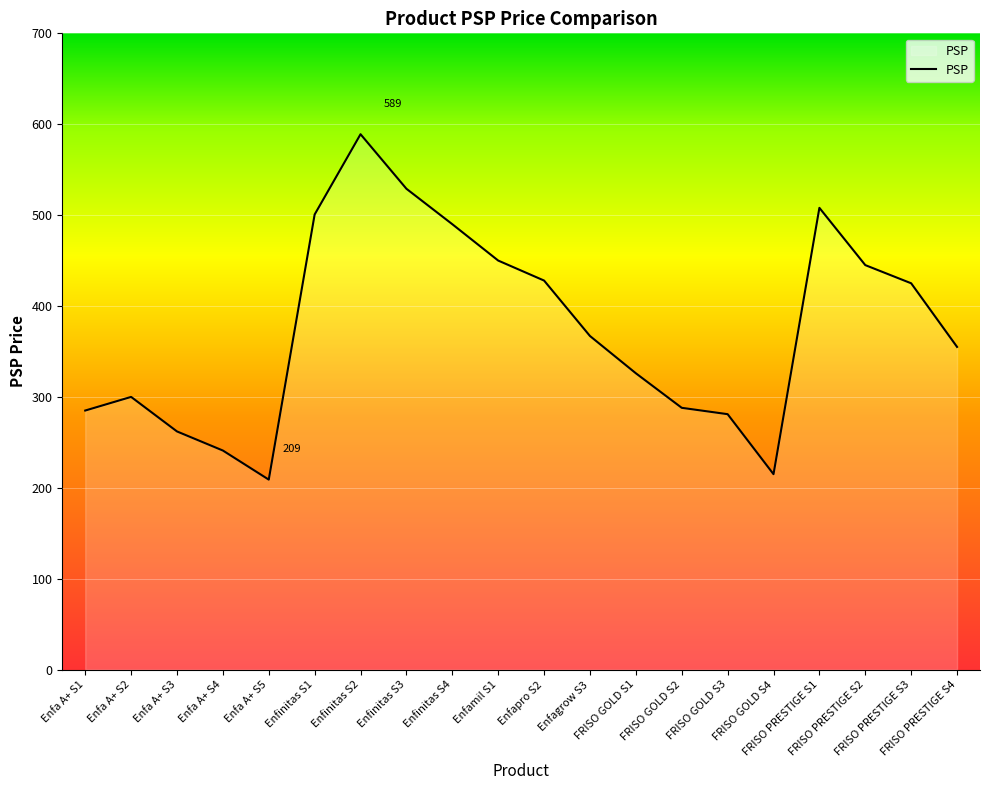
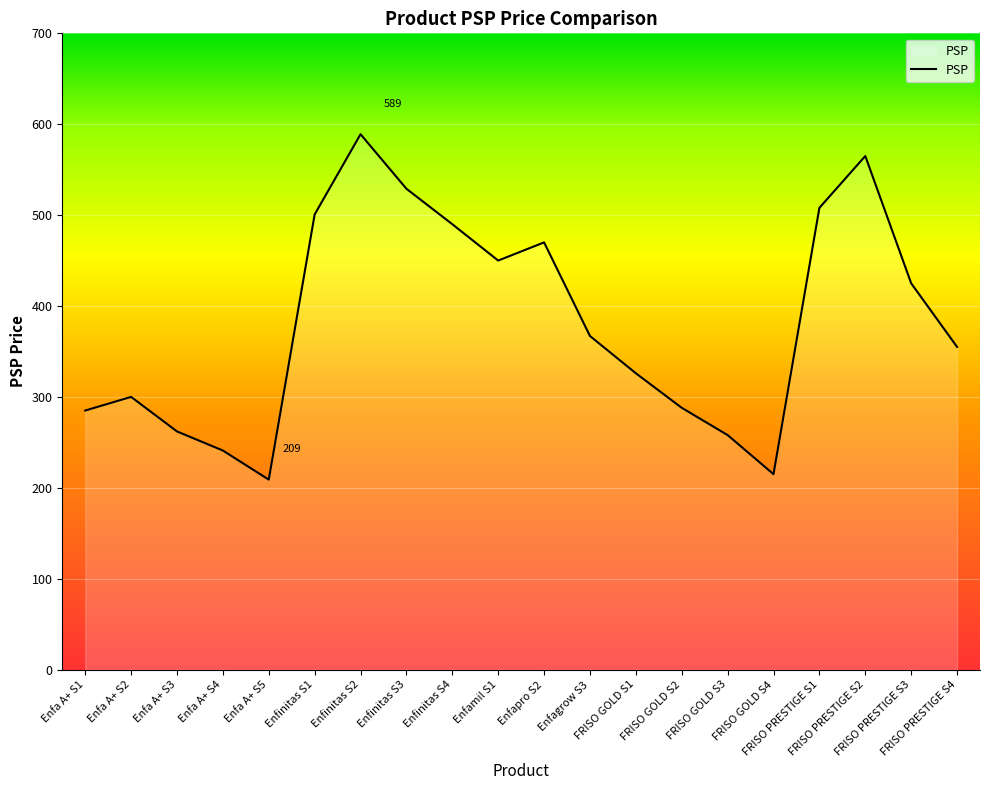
Enfapro S2: 430 -> 470
FRISO GOLD S3: 280 -> 260
FRISO PRESTIGE S2: 450 -> 570
